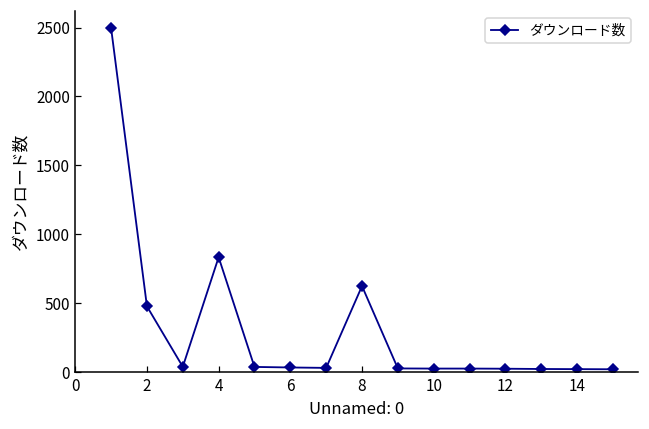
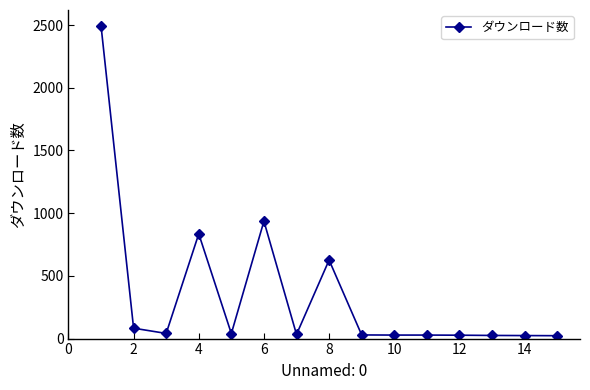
2: 480 -> 80
6: 40 -> 940
